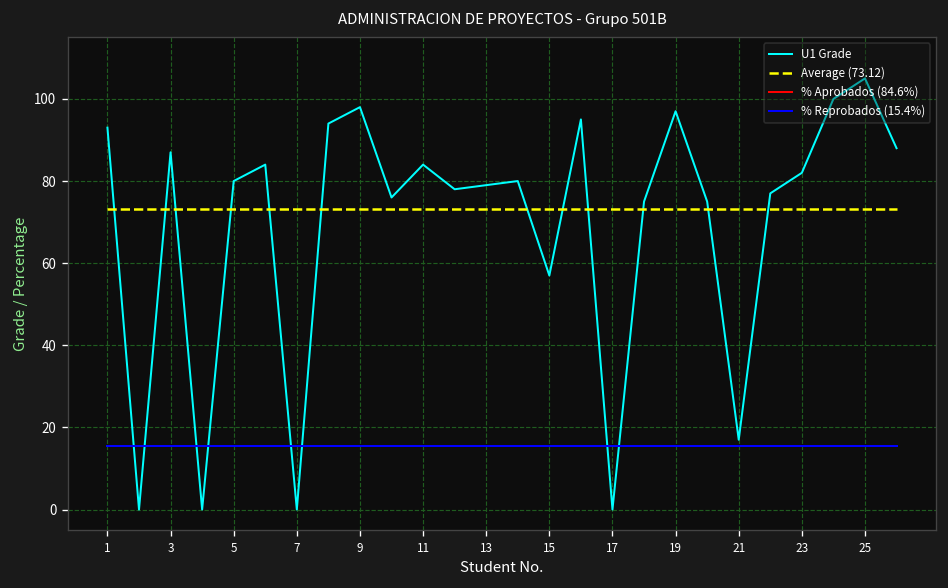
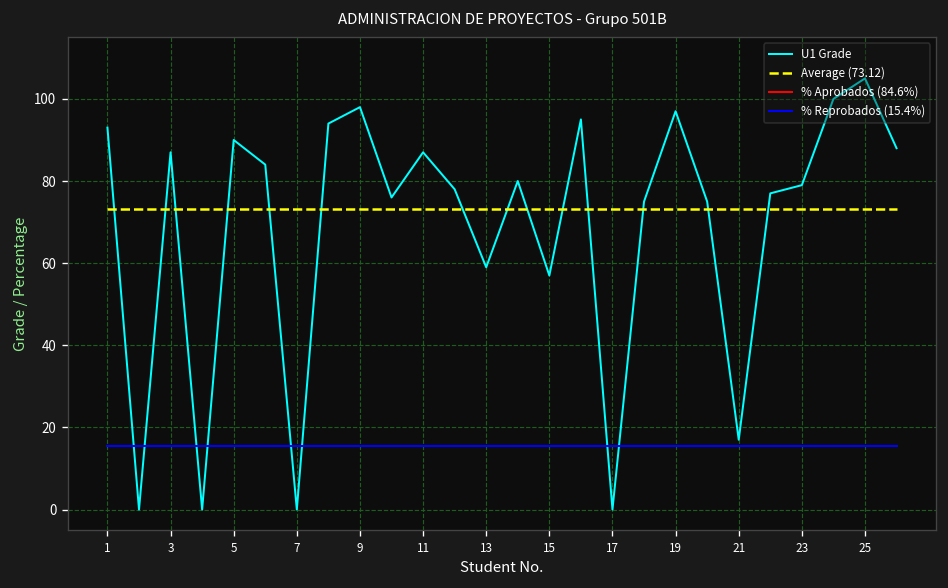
U1 Grade, 5: 80 -> 90
U1 Grade, 11: 84 -> 87
U1 Grade, 13: 79 -> 59
U1 Grade, 23: 82 -> 79
